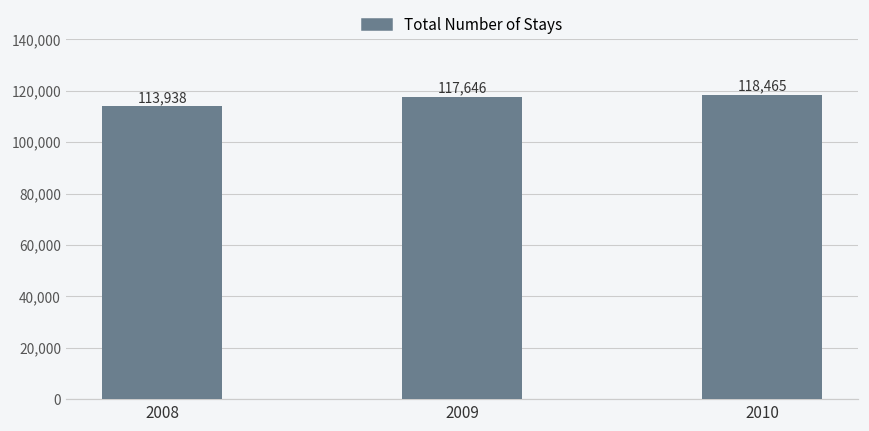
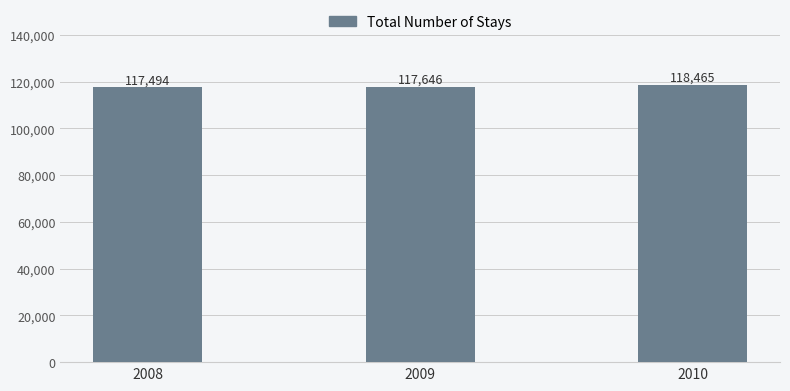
2008: 113,938 -> 117,494
